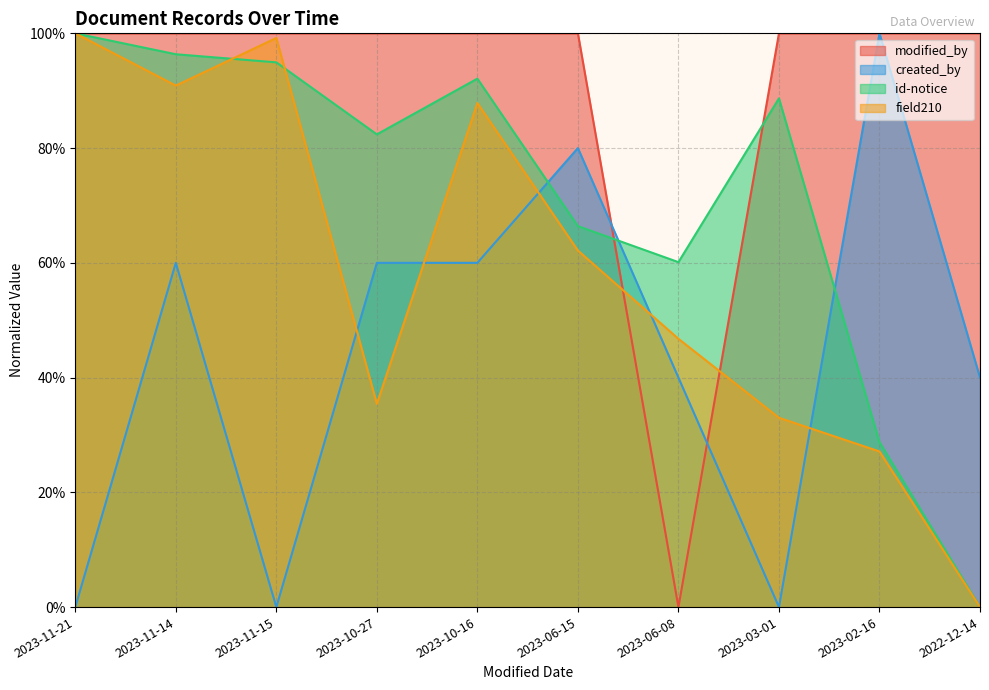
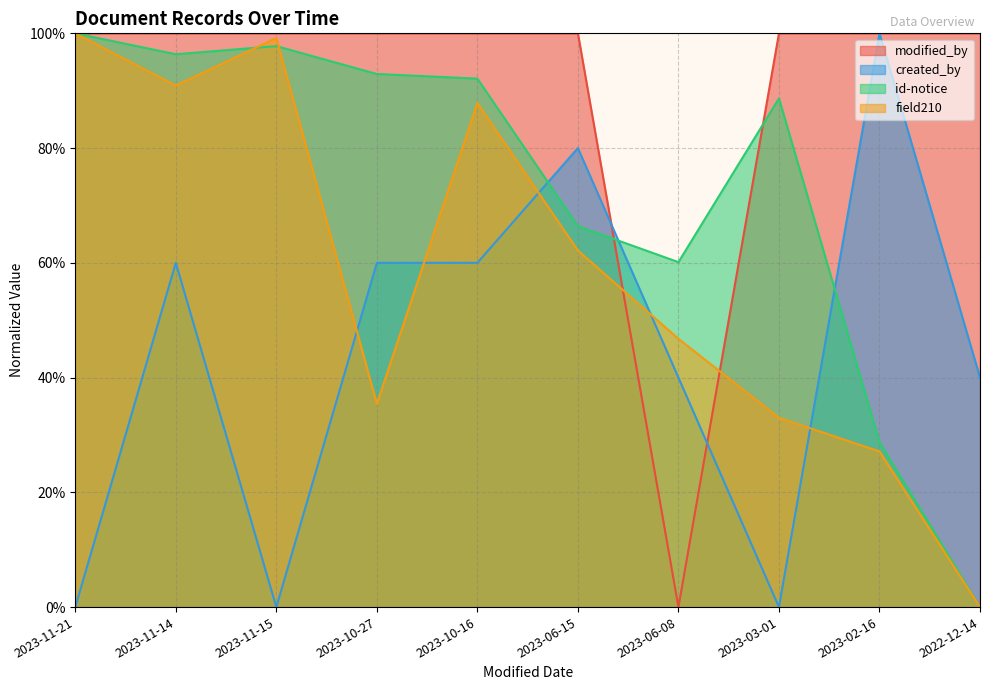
id-notice, 2023-11-15: 95% -> 98%
id-notice, 2023-10-27: 82% -> 93%
